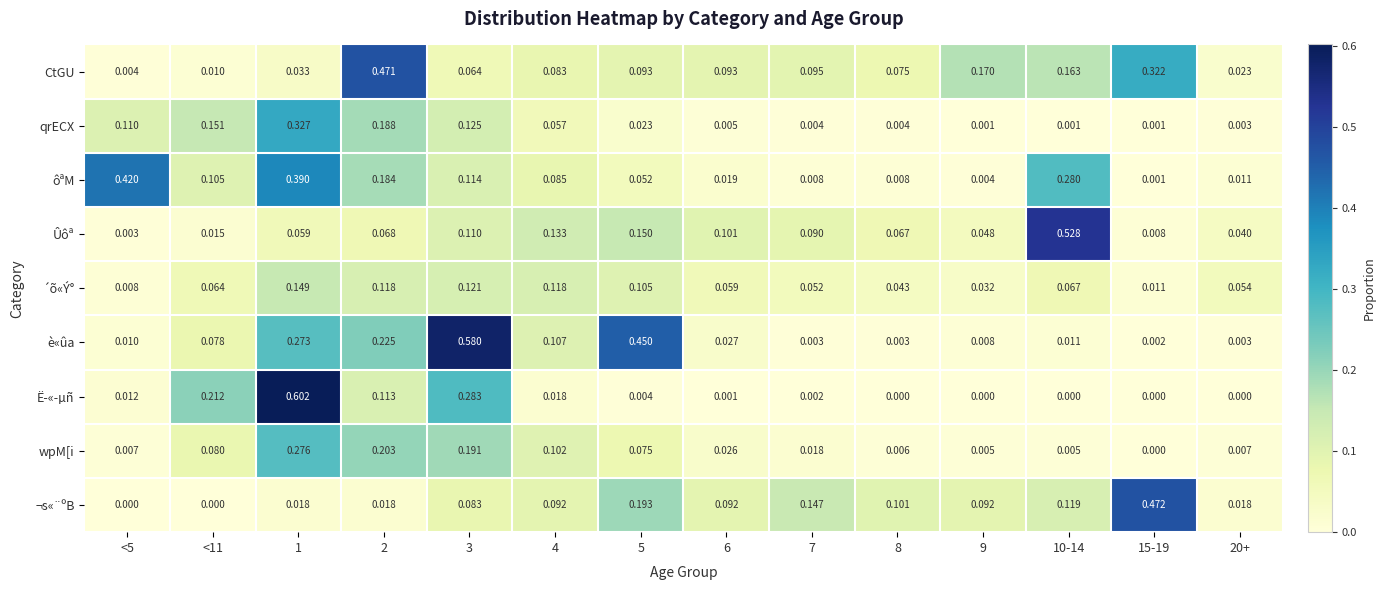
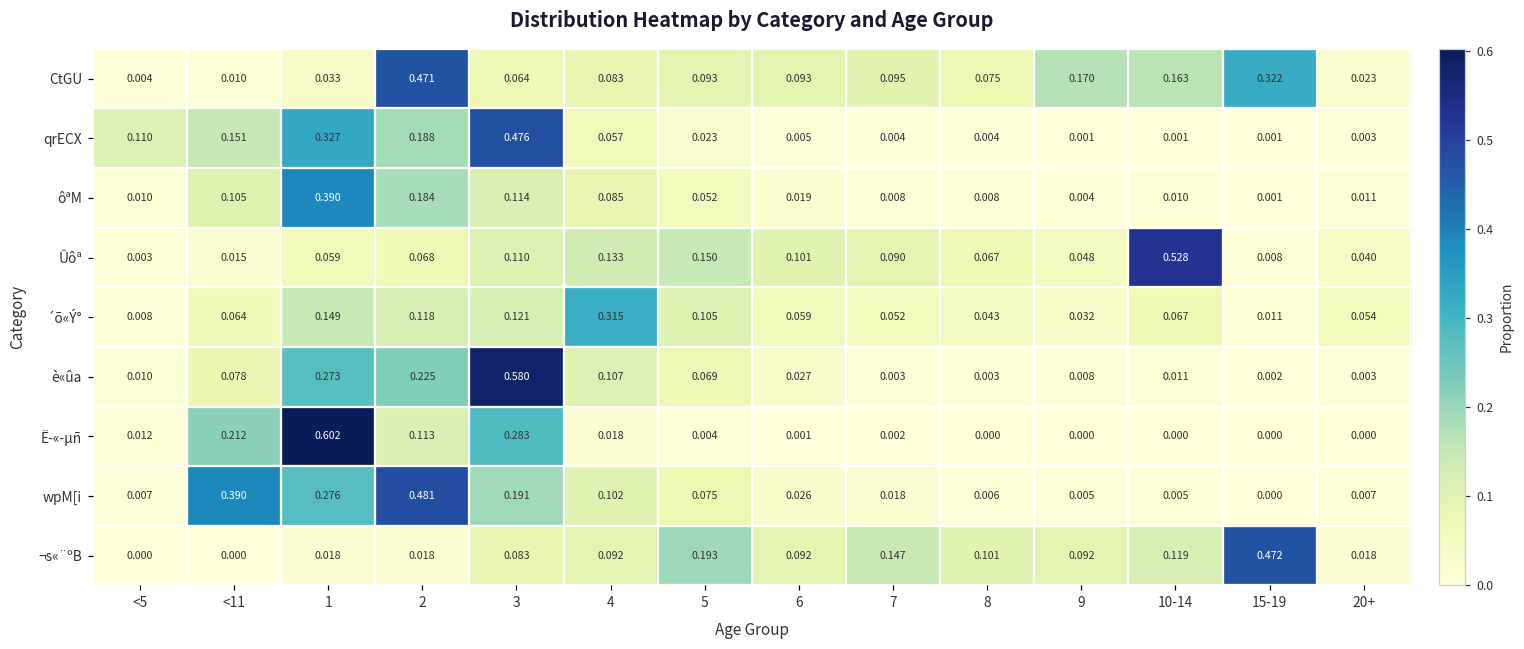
qrECX, 3: 0.125 -> 0.476
ôªM, <5: 0.420 -> 0.010
ôªM, 10-14: 0.280 -> 0.010
´õ«Ý°, 4: 0.118 -> 0.315
è«ûa, 5: 0.450 -> 0.069
wpM[i, <11: 0.080 -> 0.390
wpM[i, 2: 0.203 -> 0.481
